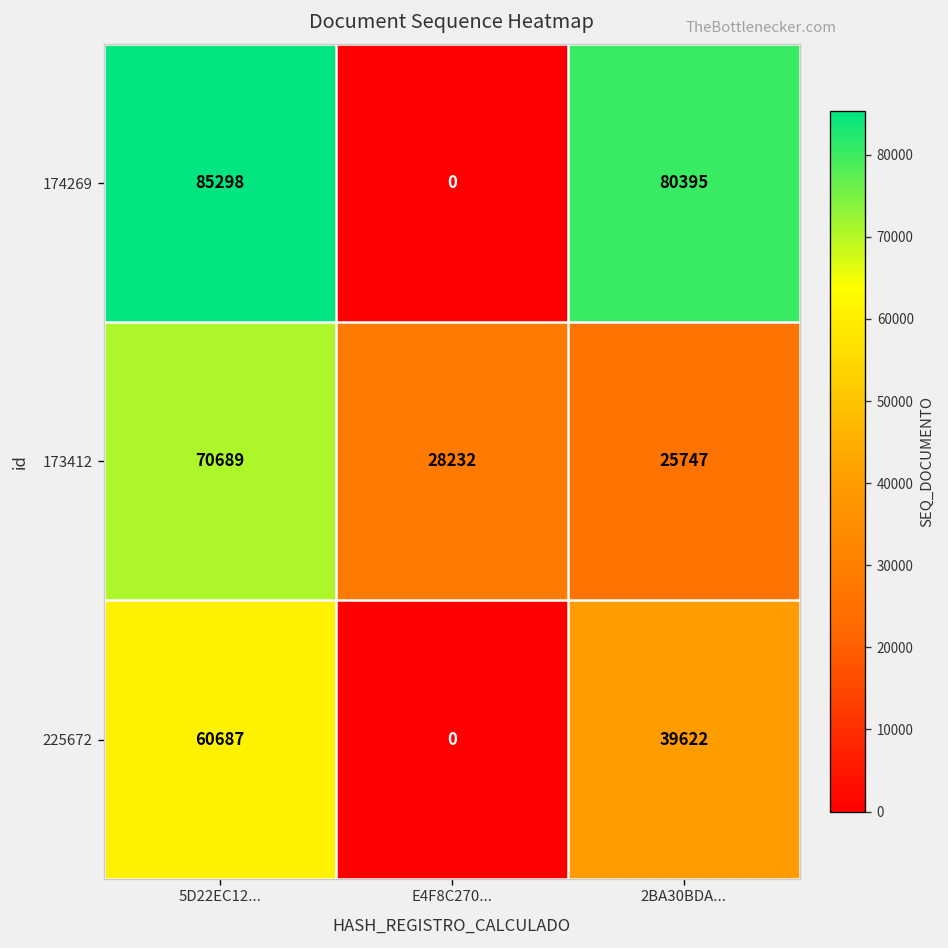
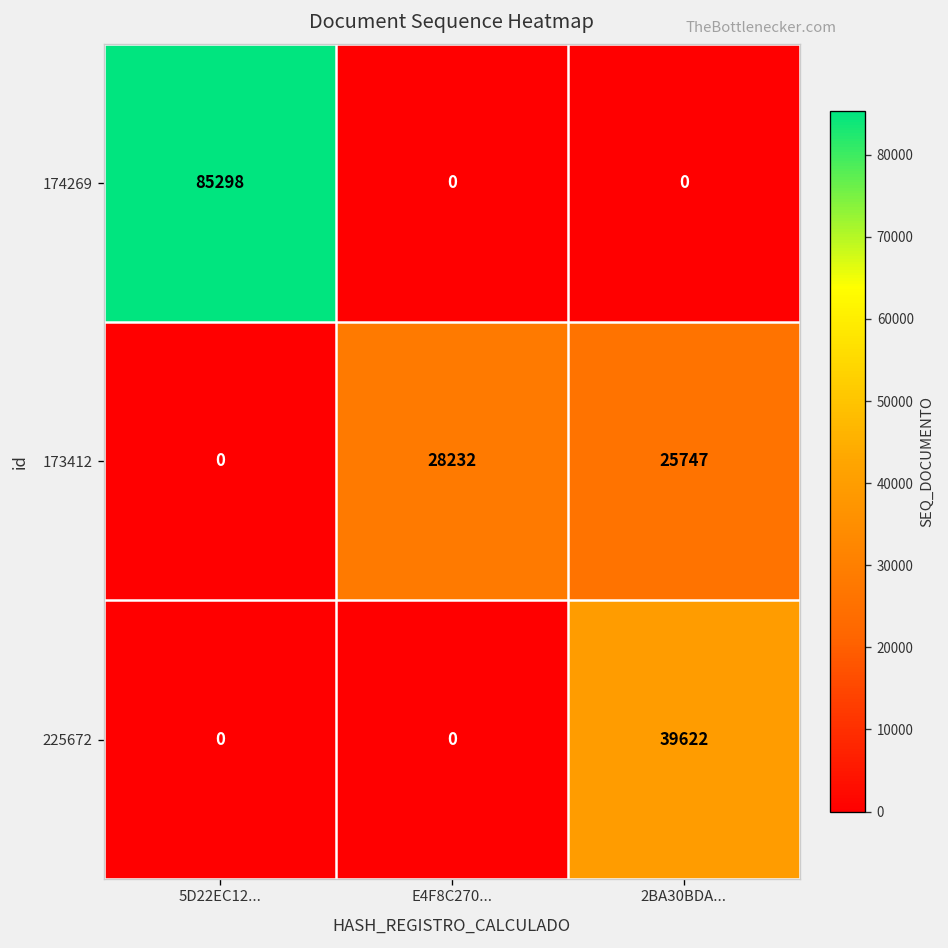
174269, 2BA30BDA...: 80395 -> 0
173412, 5D22EC12...: 70689 -> 0
225672, 5D22EC12...: 60687 -> 0
